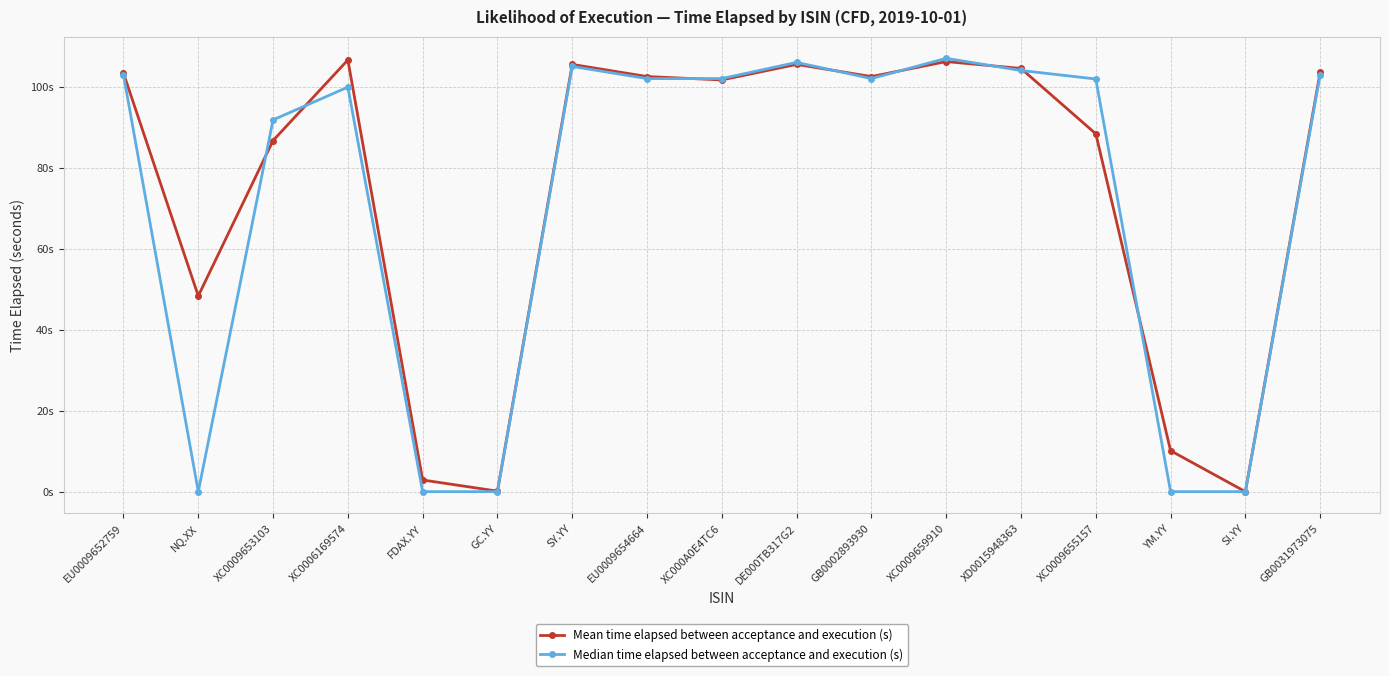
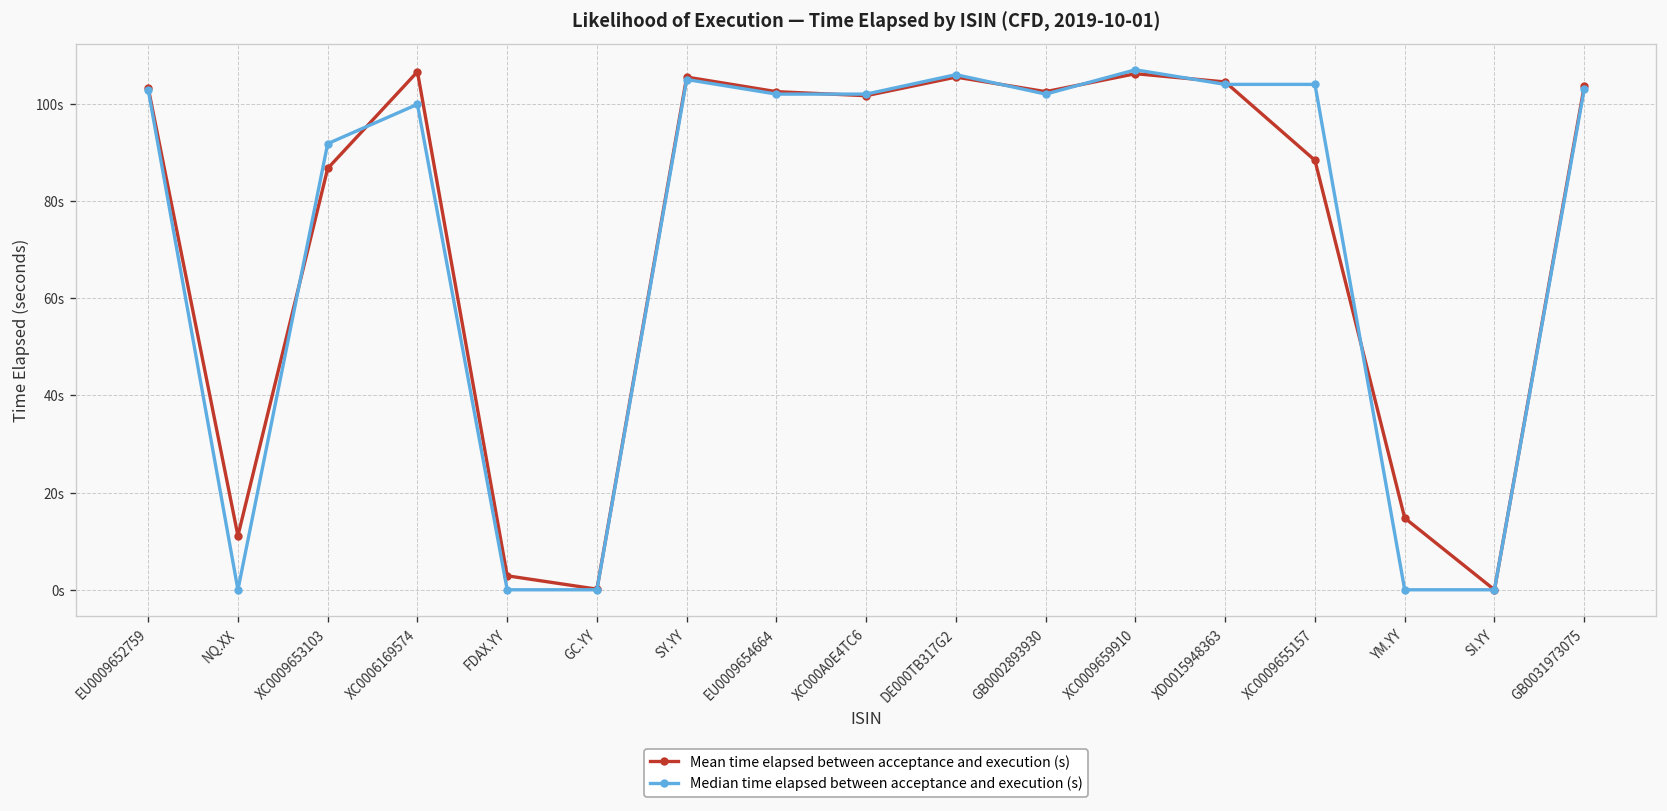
Mean time elapsed between acceptance and execution (s), NQ.XX: 48s -> 11s
Median time elapsed between acceptance and execution (s), XC0009655157: 102s -> 104s
Mean time elapsed between acceptance and execution (s), YM.YY: 10s -> 15s
